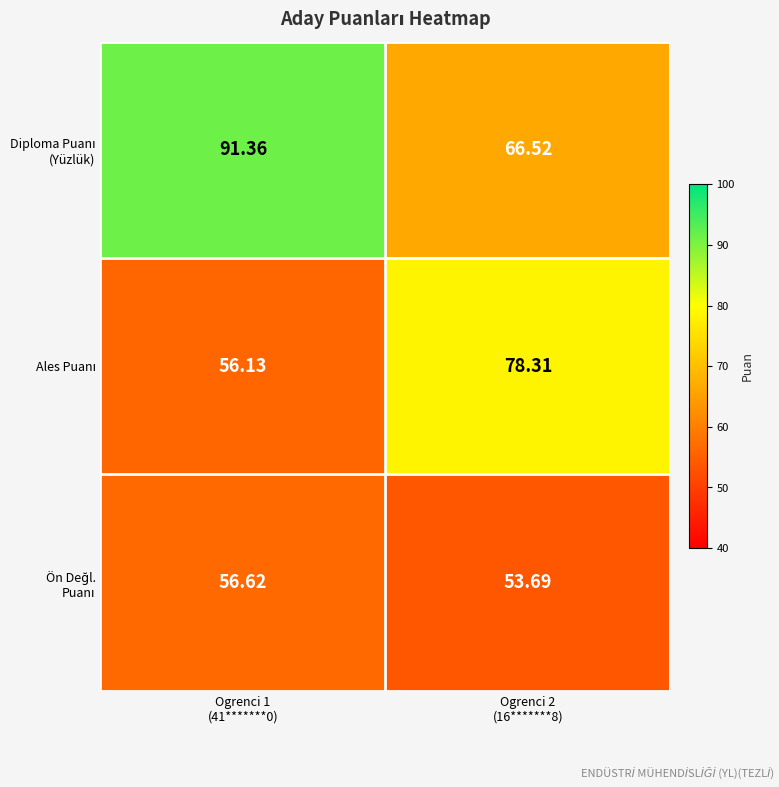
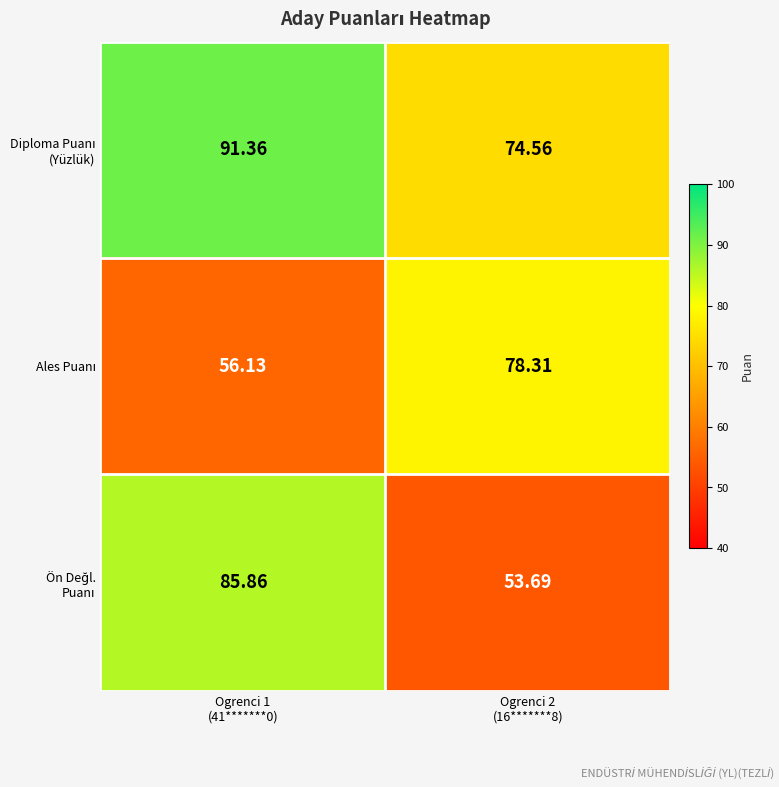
Diploma Puanı (Yüzlük), Ogrenci 2 (16*******8): 66.52 -> 74.56
Ön Değl. Puanı, Ogrenci 1 (41*******0): 56.62 -> 85.86
